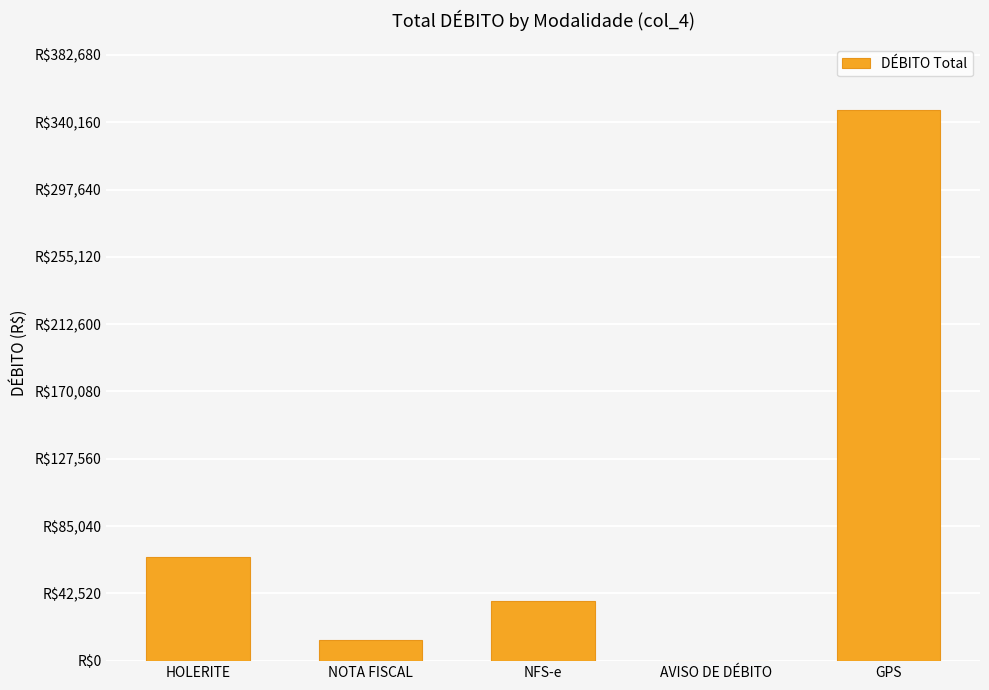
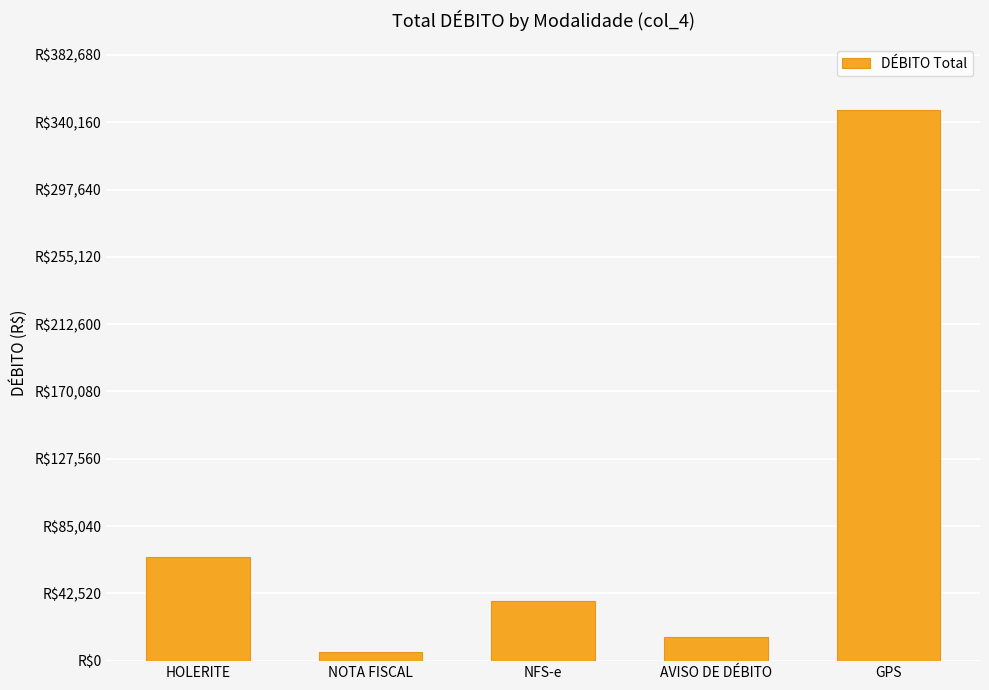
NOTA FISCAL: R$13,000 -> R$6,000
AVISO DE DÉBITO: R$0 -> R$15,000
